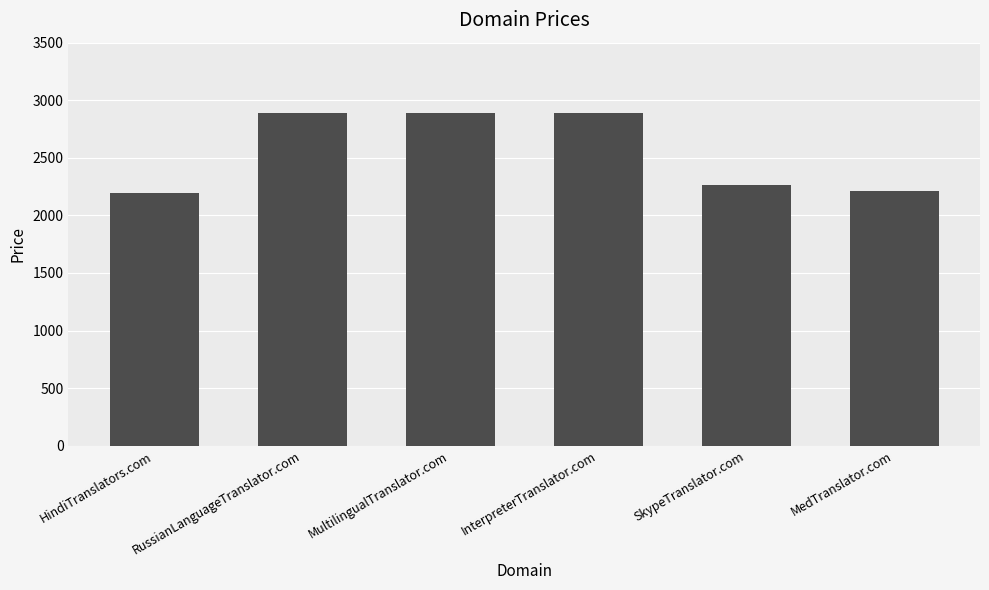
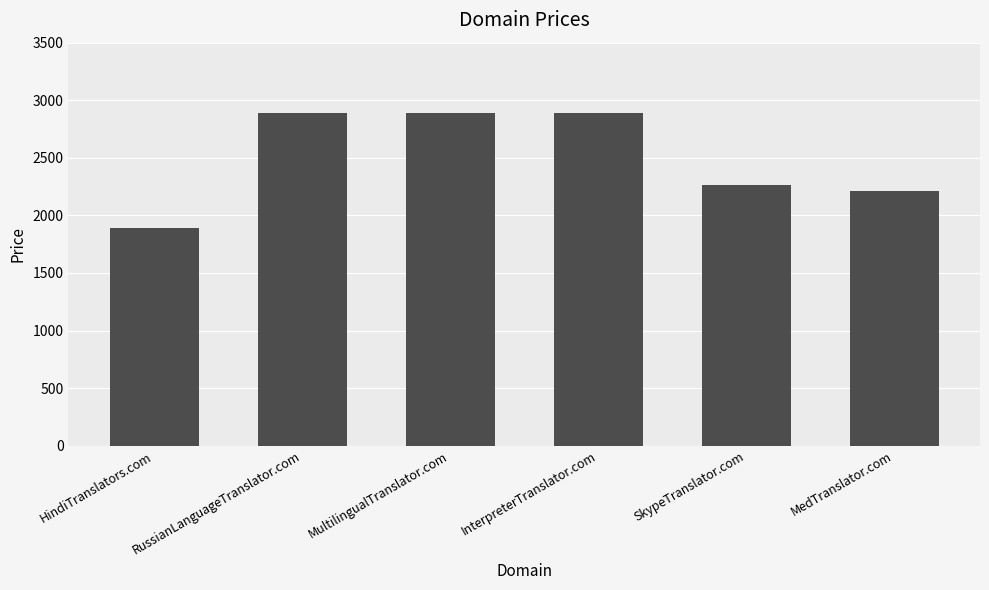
HindiTranslators.com: 2190 -> 1890
